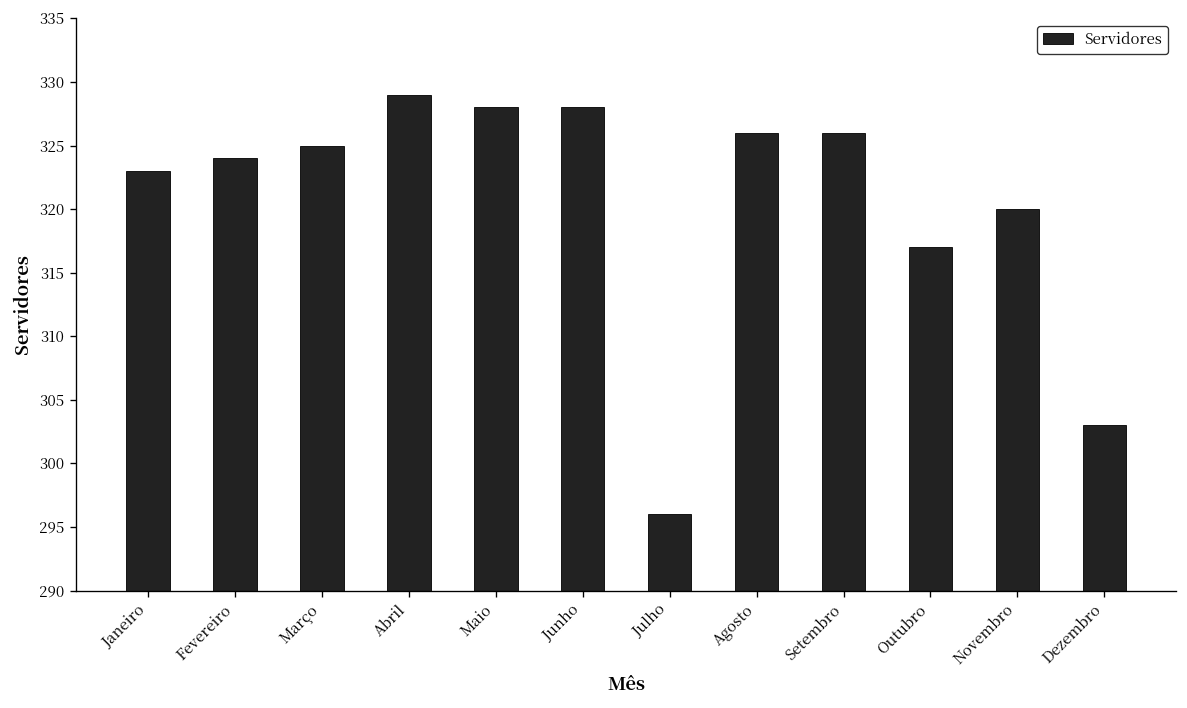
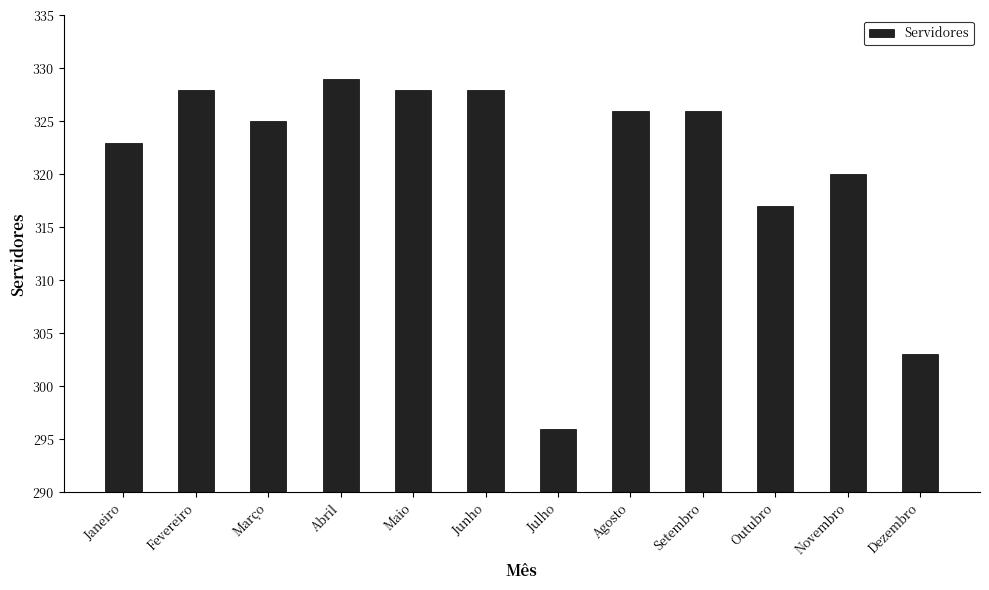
Fevereiro: 324 -> 328
